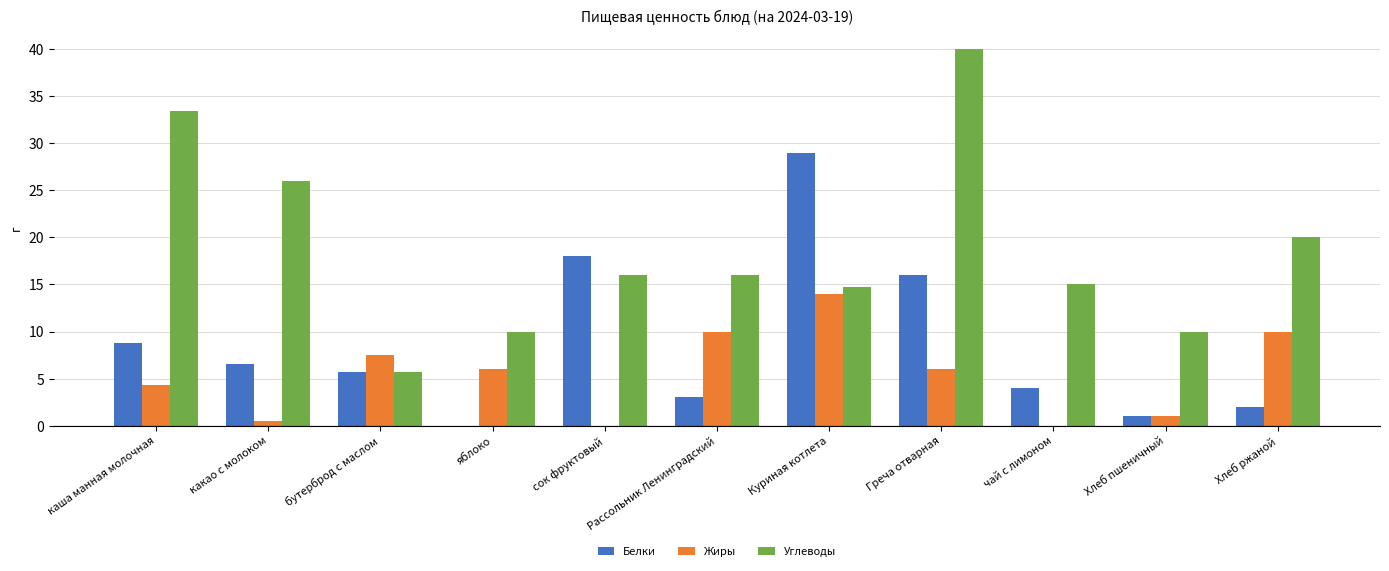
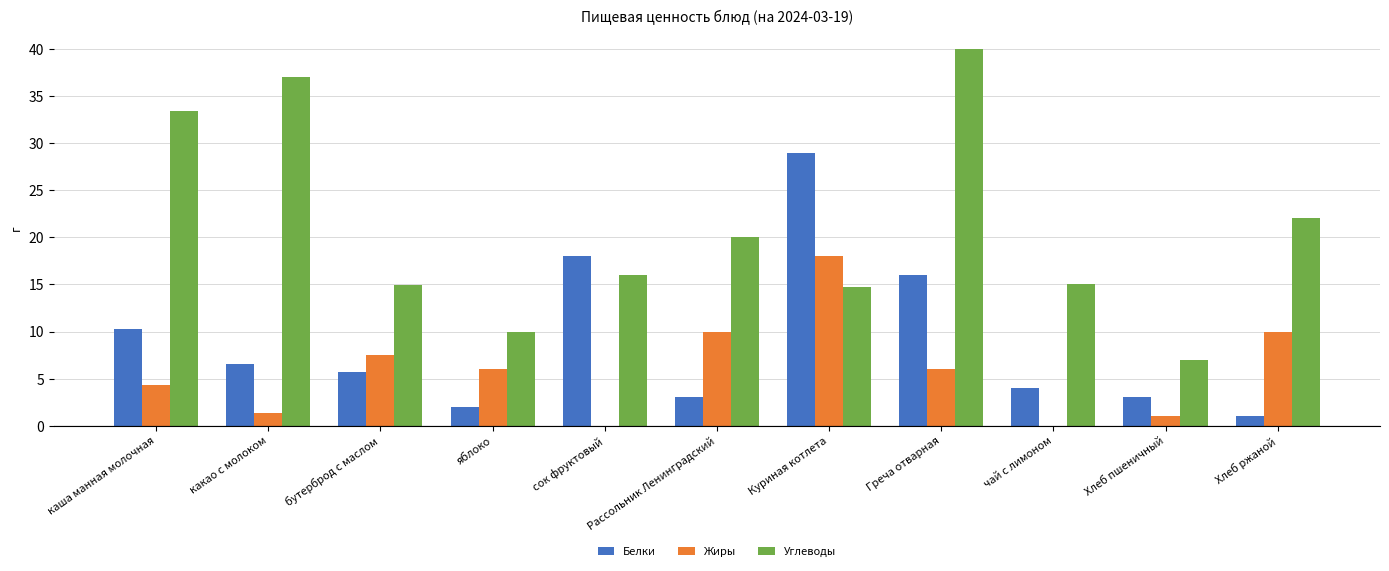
Белки, каша манная молочная: 9 -> 10
Жиры, какао с молоком: 0 -> 1
Углеводы, какао с молоком: 26 -> 37
Углеводы, бутерброд с маслом: 6 -> 15
Белки, яблоко: 0 -> 2
Углеводы, Рассольник Ленинградский: 16 -> 20
Жиры, Куриная котлета: 14 -> 18
Белки, Хлеб пшеничный: 1 -> 3
Углеводы, Хлеб пшеничный: 10 -> 7
Белки, Хлеб ржаной: 2 -> 1
Углеводы, Хлеб ржаной: 20 -> 22
